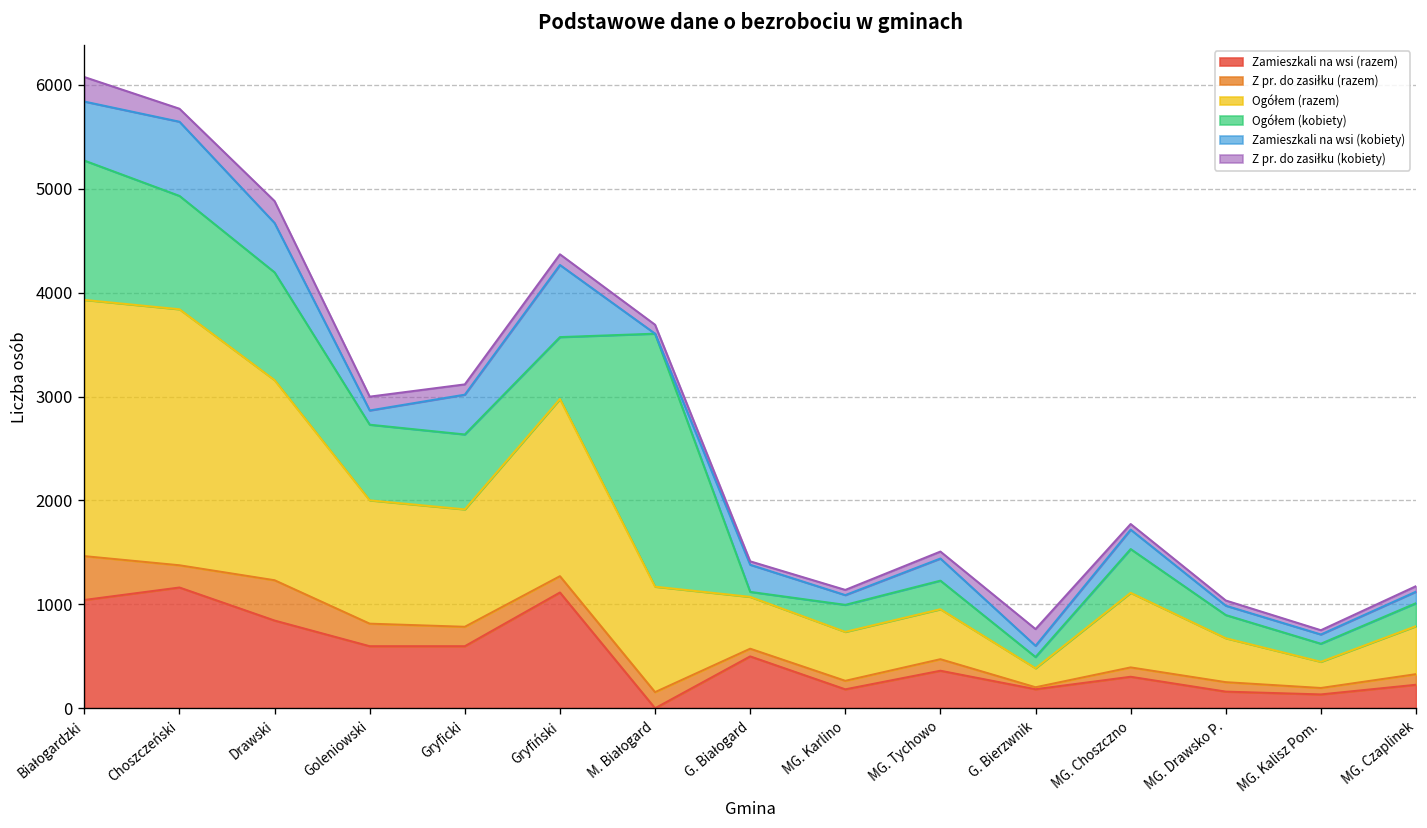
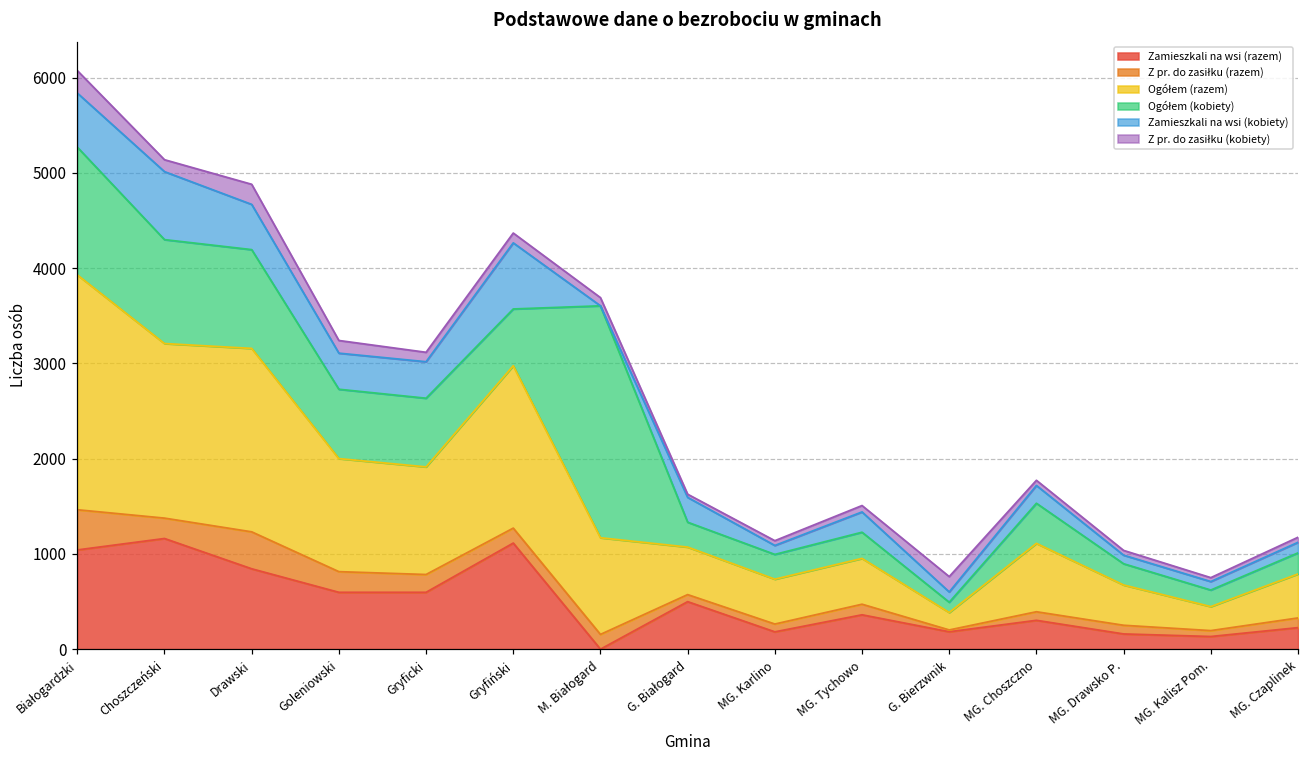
Ogółem (razem), Choszczeński: 2500 -> 1800
Zamieszkali na wsi (kobiety), Goleniowski: 100 -> 400
Ogółem (kobiety), G. Białogard: 0 -> 300
